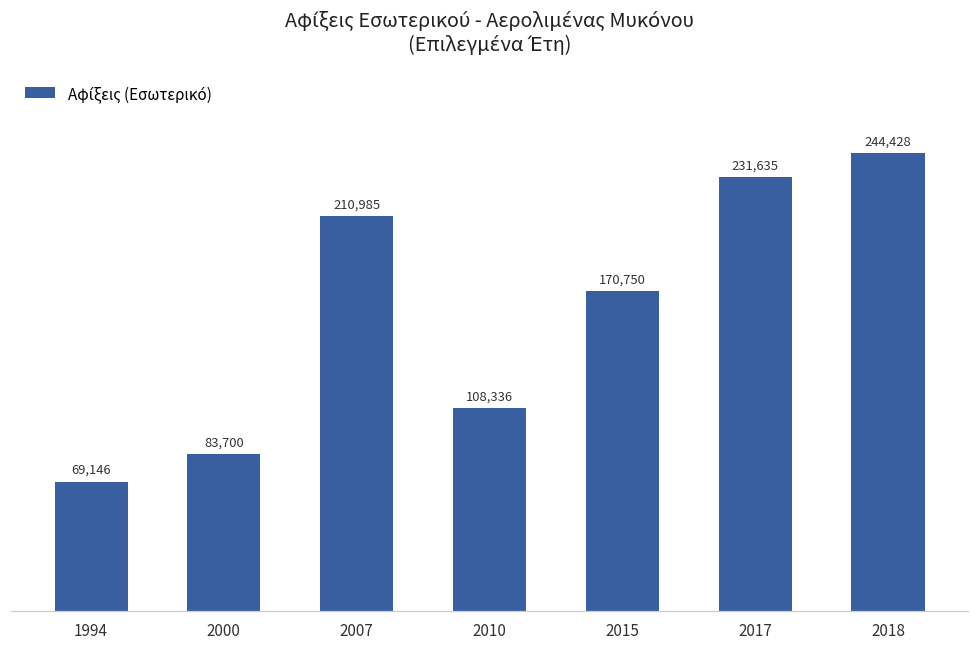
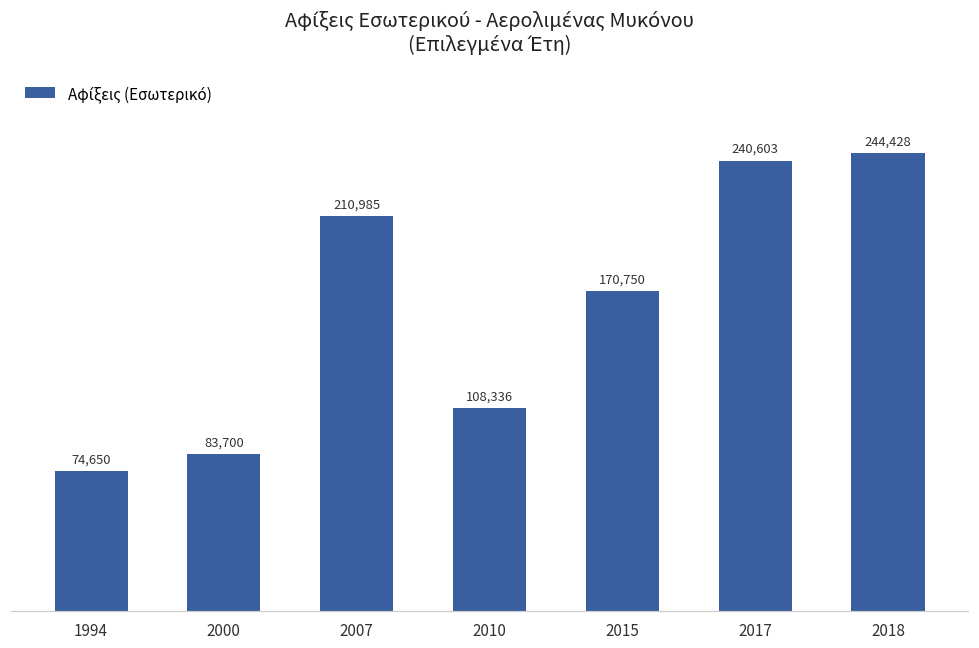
1994: 69,146 -> 74,650
2017: 231,635 -> 240,603
